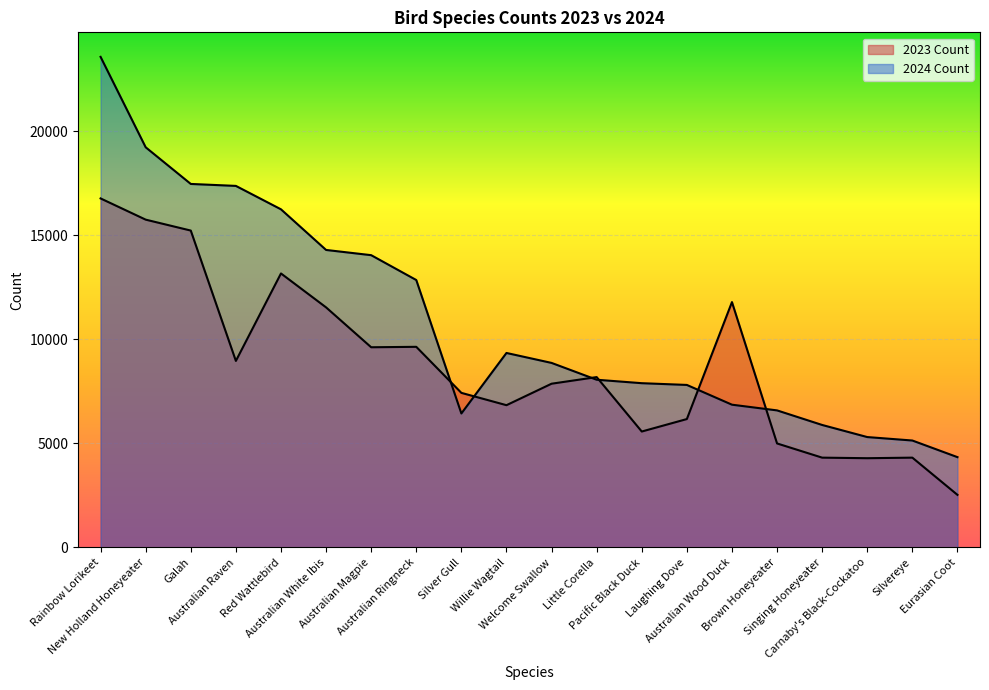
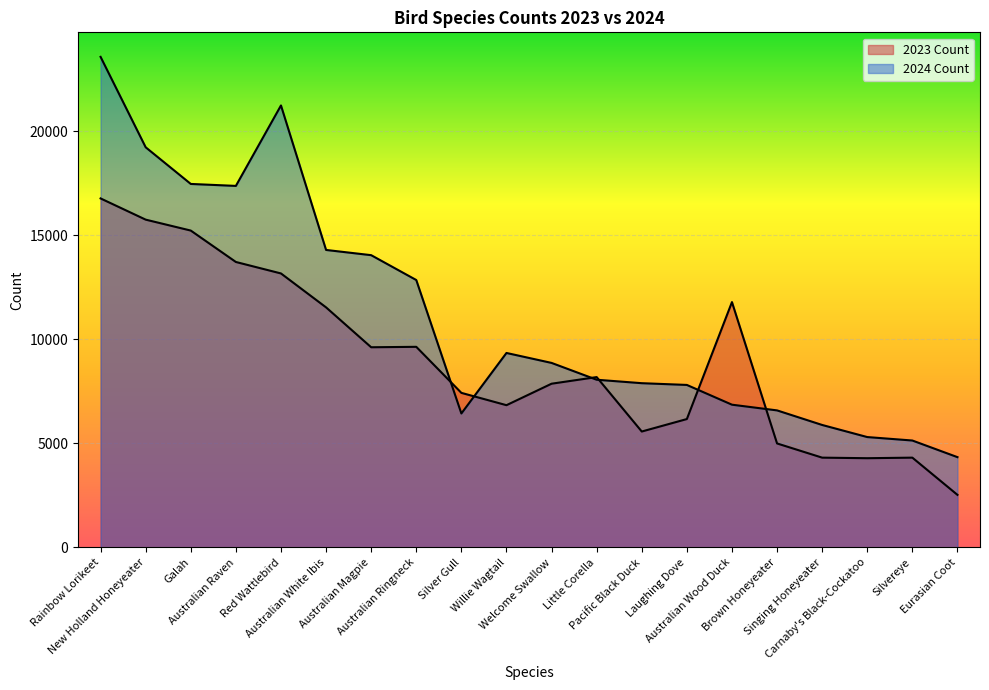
2023 Count, Australian Raven: 9000 -> 13700
2024 Count, Red Wattlebird: 16200 -> 21200
